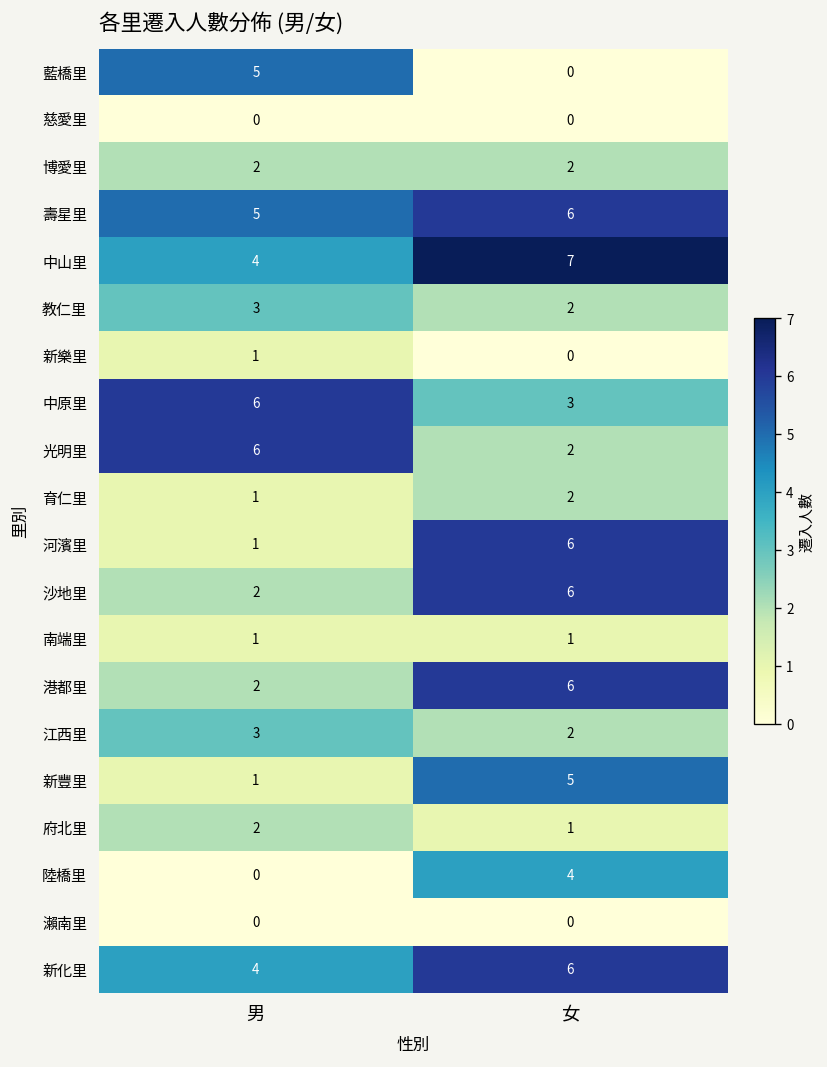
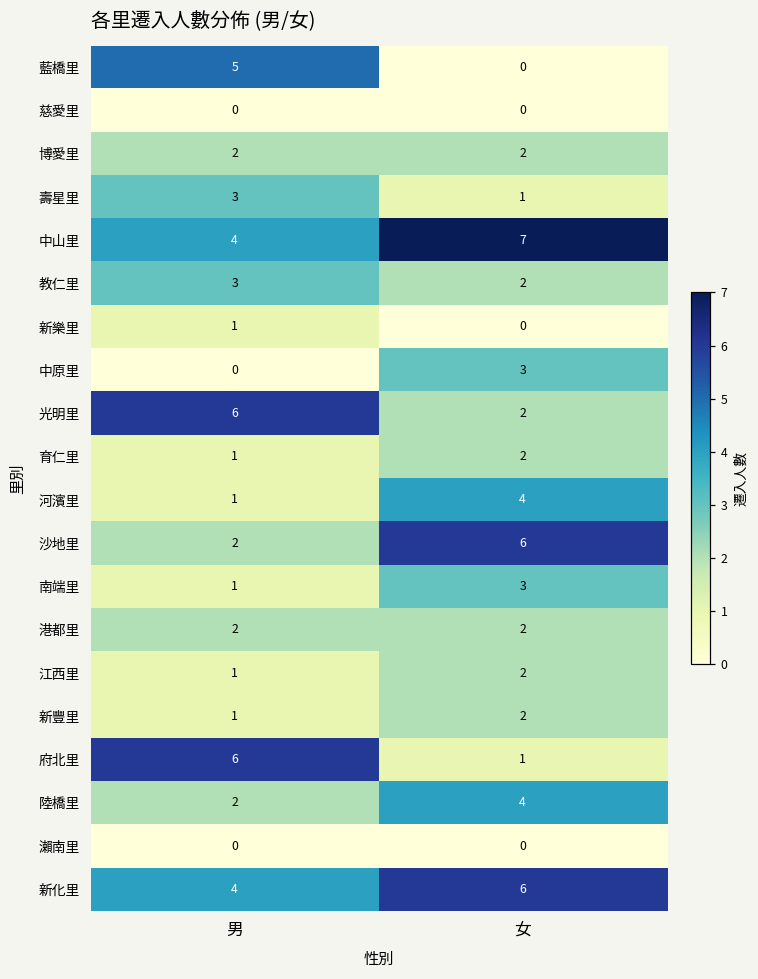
壽星里, 男: 5 -> 3
壽星里, 女: 6 -> 1
中原里, 男: 6 -> 0
河濱里, 女: 6 -> 4
南端里, 女: 1 -> 3
港都里, 女: 6 -> 2
江西里, 男: 3 -> 1
新豐里, 女: 5 -> 2
府北里, 男: 2 -> 6
陸橋里, 男: 0 -> 2
